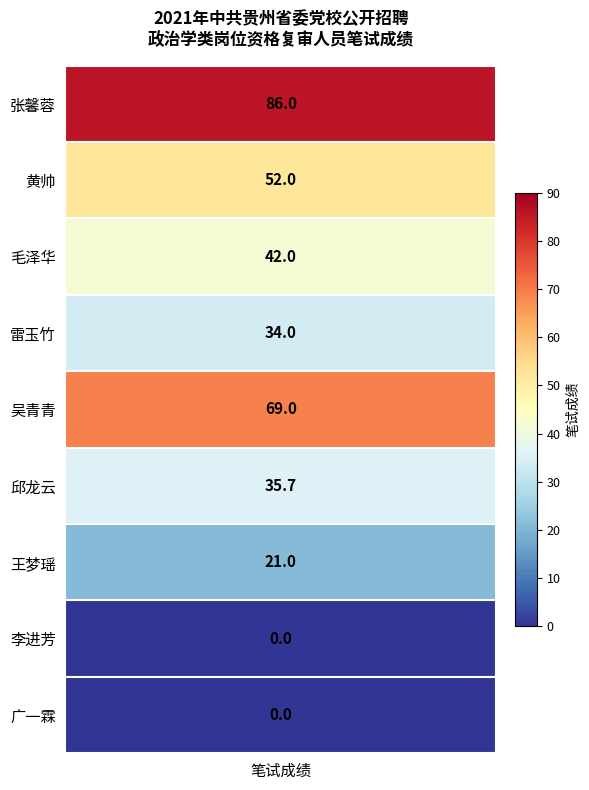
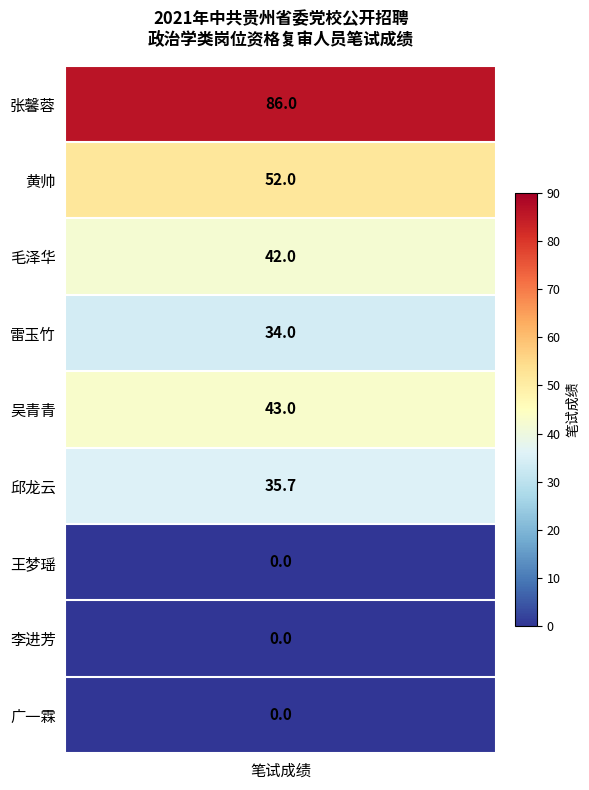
吴青青, 笔试成绩: 69.0 -> 43.0
王梦瑶, 笔试成绩: 21.0 -> 0.0
